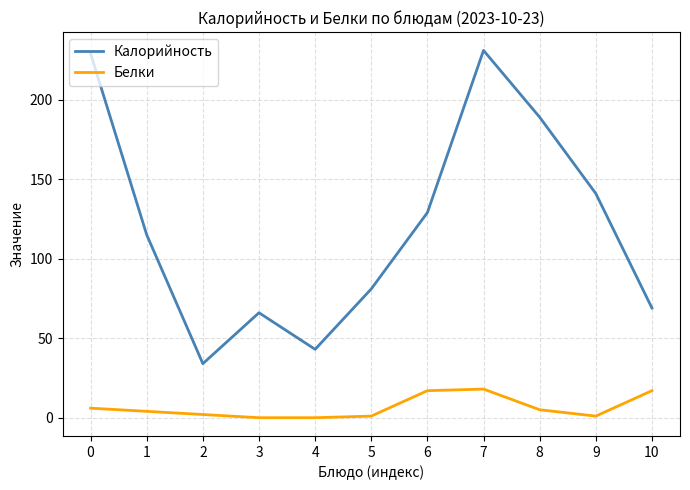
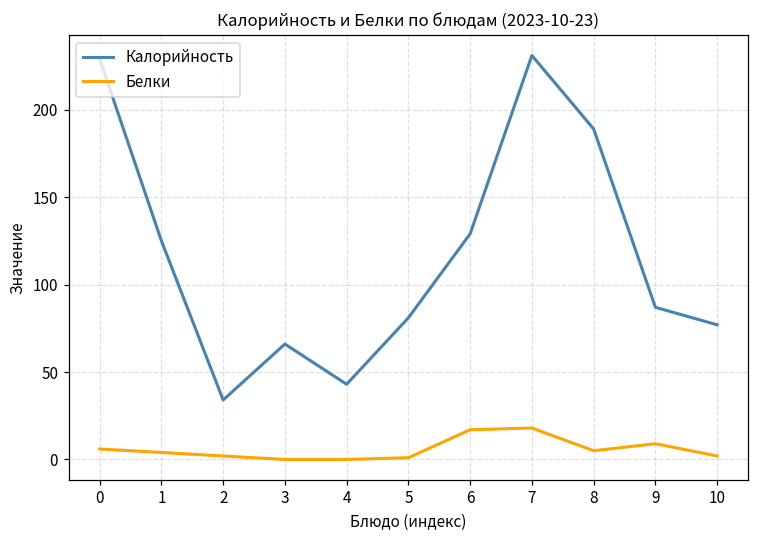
Калорийность, 1: 115 -> 125
Калорийность, 9: 141 -> 87
Белки, 9: 1 -> 9
Калорийность, 10: 69 -> 77
Белки, 10: 17 -> 2
